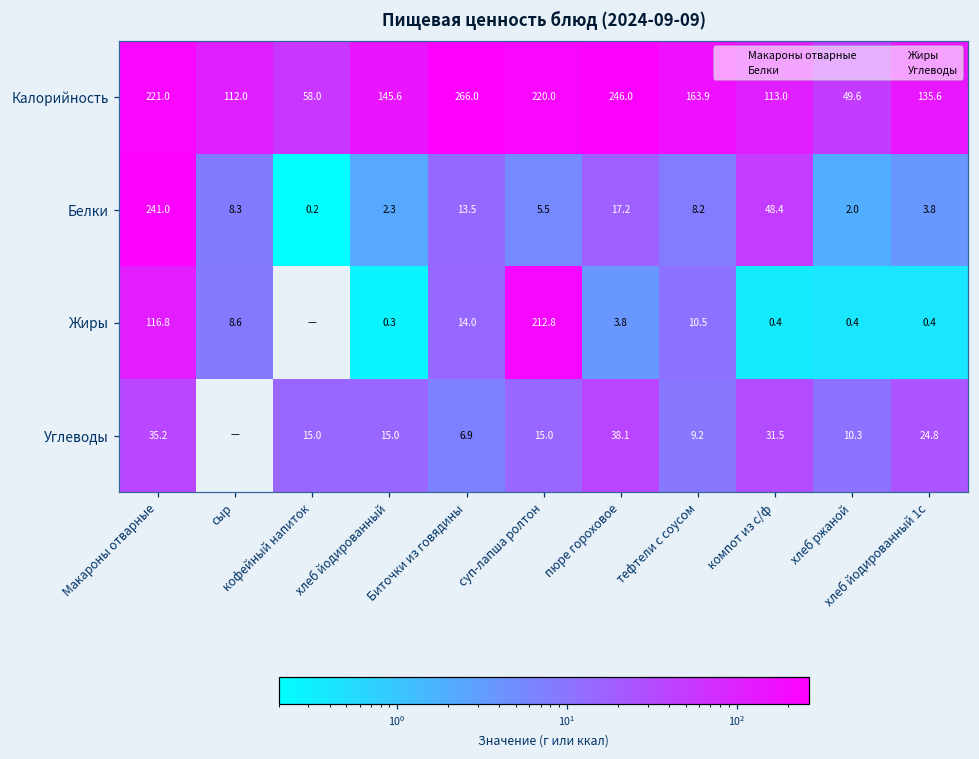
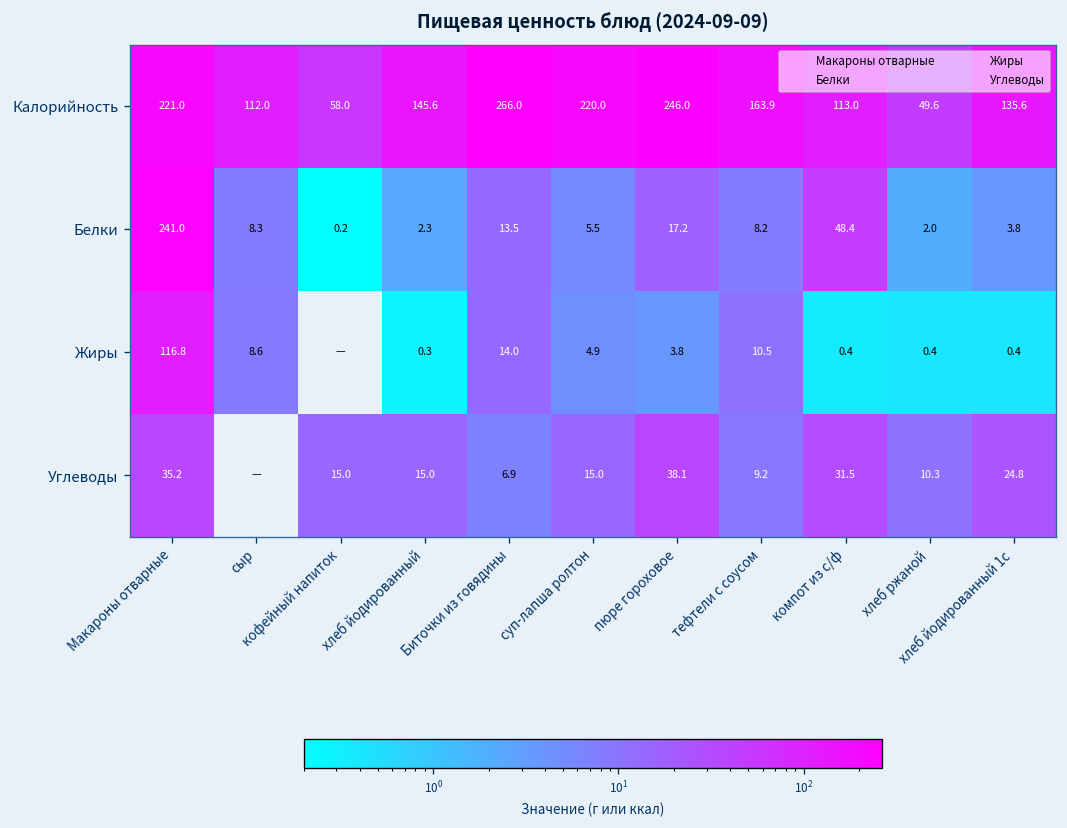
Жиры, суп-лапша ролтон: 212.8 -> 4.9
